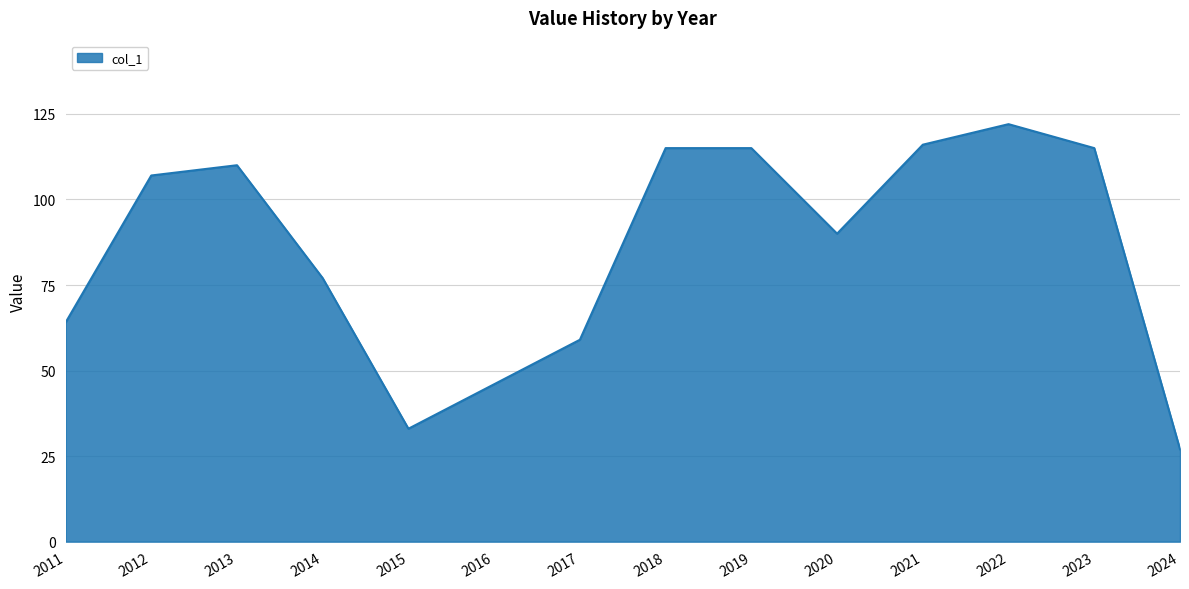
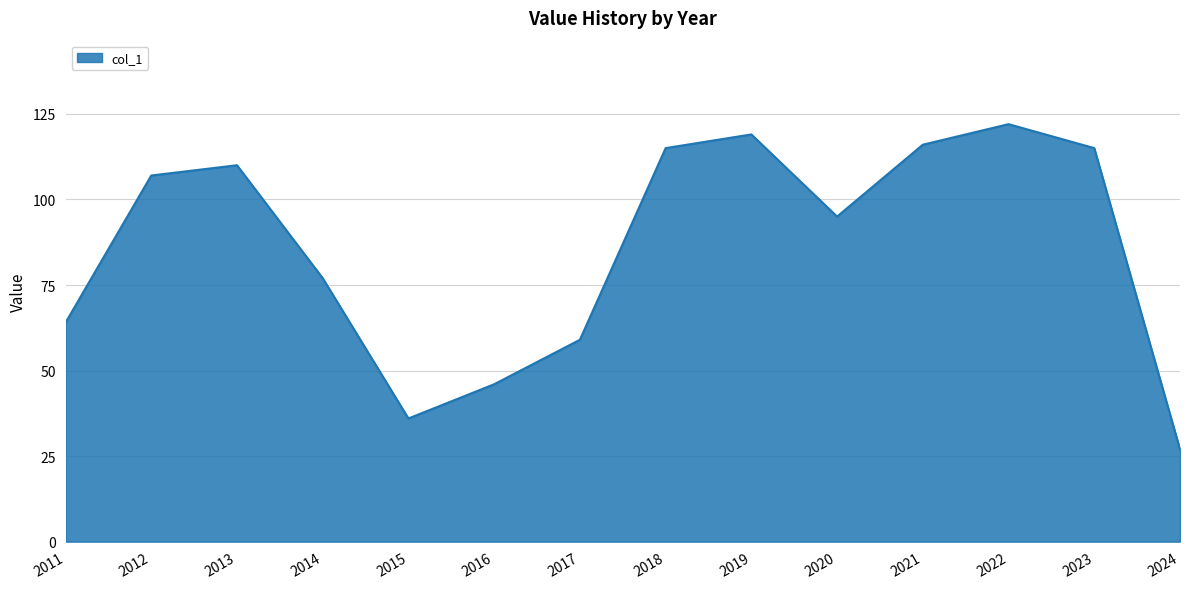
2015: 33 -> 36
2019: 115 -> 119
2020: 90 -> 95
